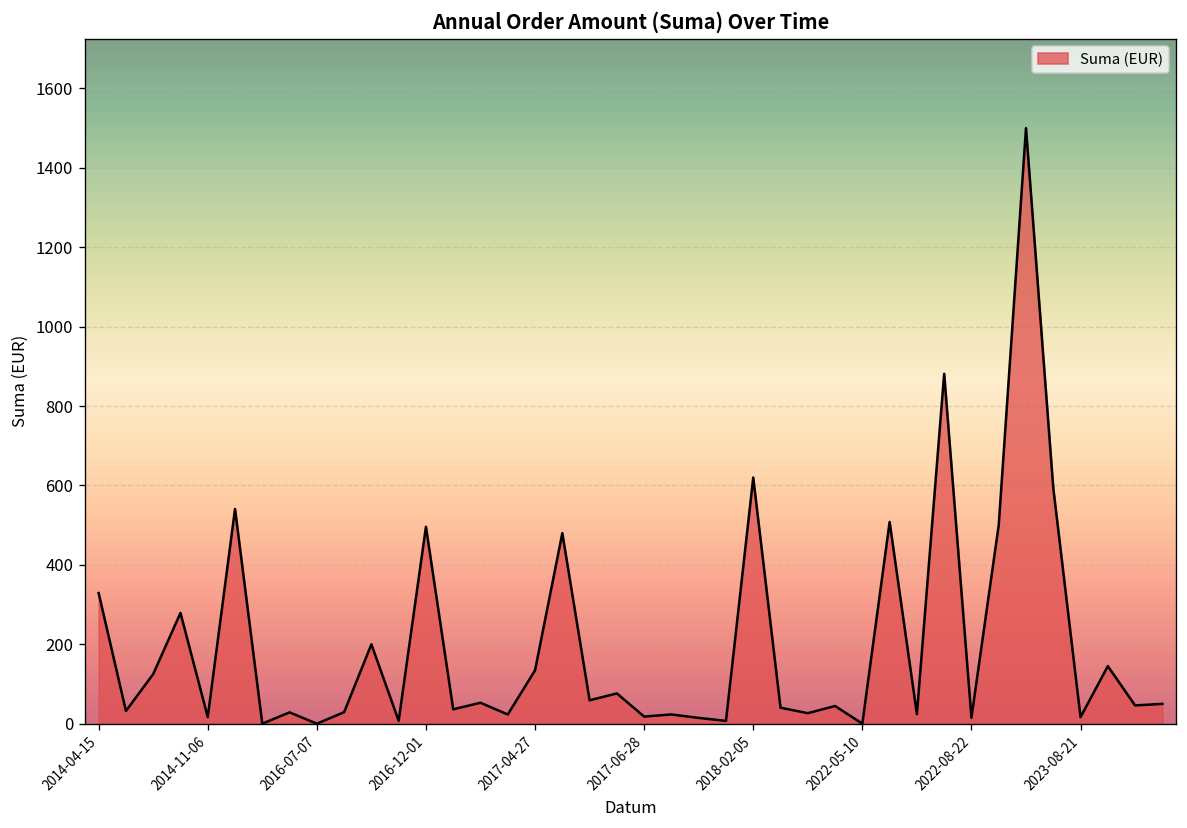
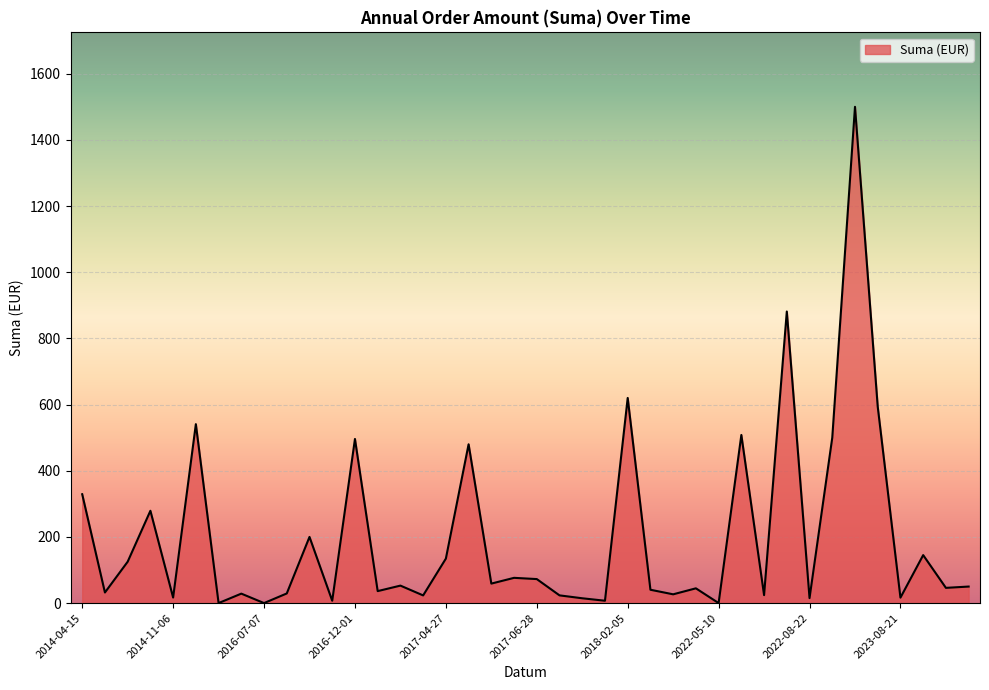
2017-06-28: 20 -> 70
